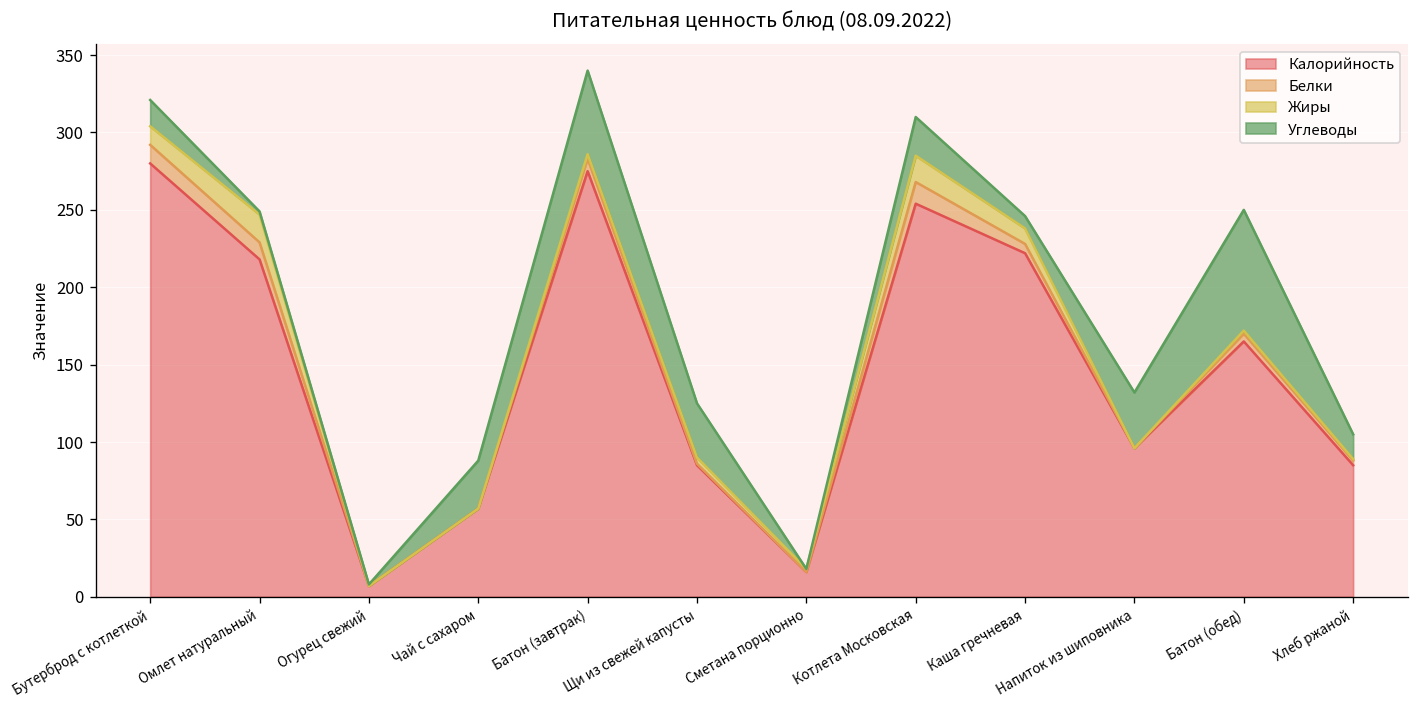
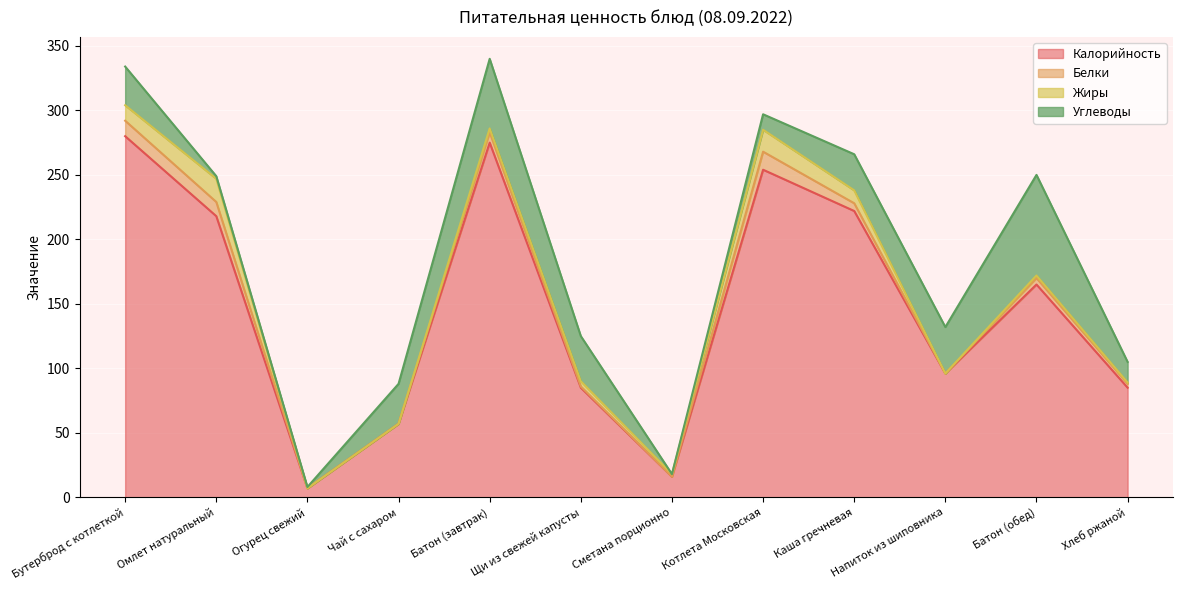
Углеводы, Бутерброд с котлеткой: 17 -> 30
Углеводы, Котлета Московская: 25 -> 12
Углеводы, Каша гречневая: 8 -> 28
